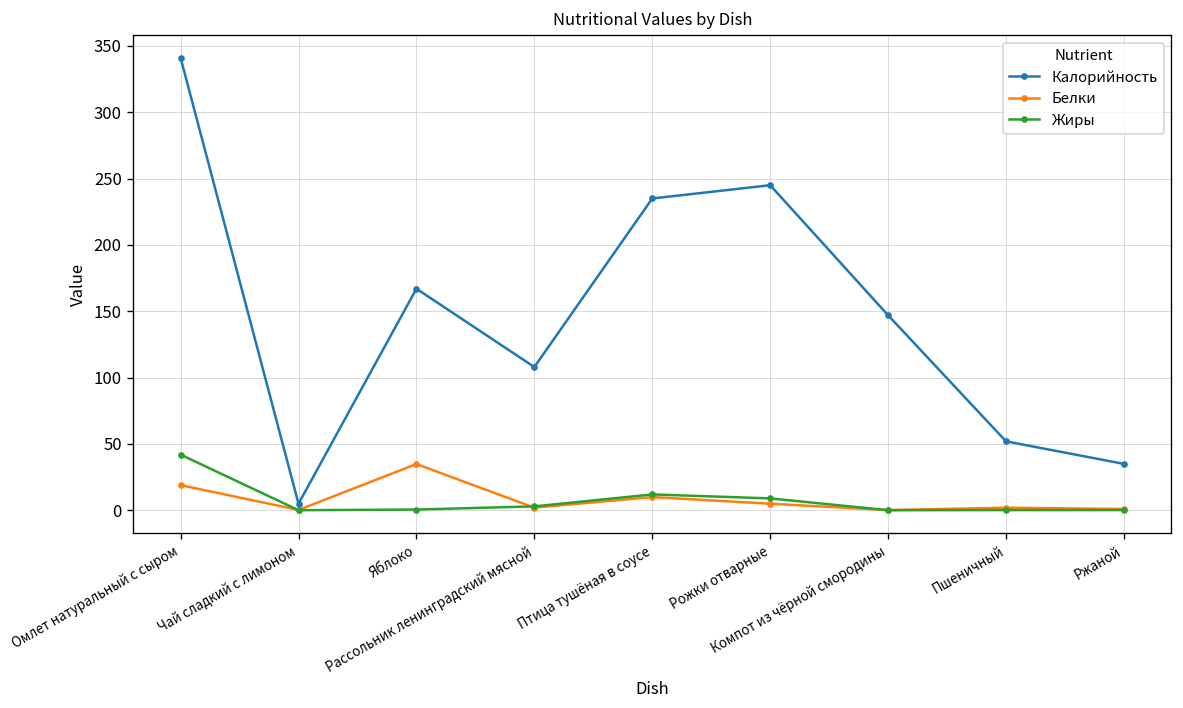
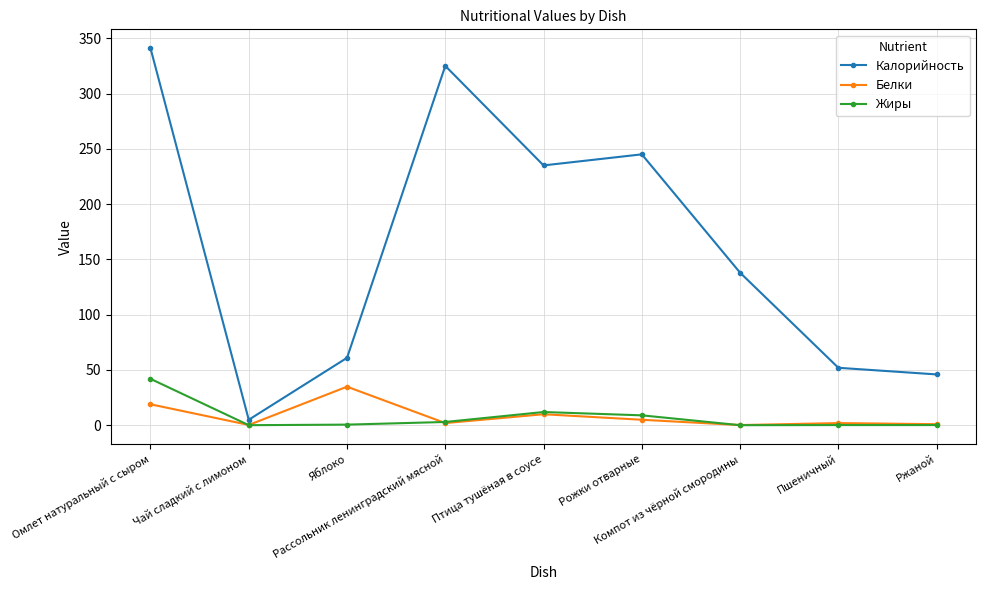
Калорийность, Яблоко: 167 -> 61
Калорийность, Рассольник ленинградский мясной: 108 -> 325
Калорийность, Компот из чёрной смородины: 147 -> 138
Калорийность, Ржаной: 35 -> 46
